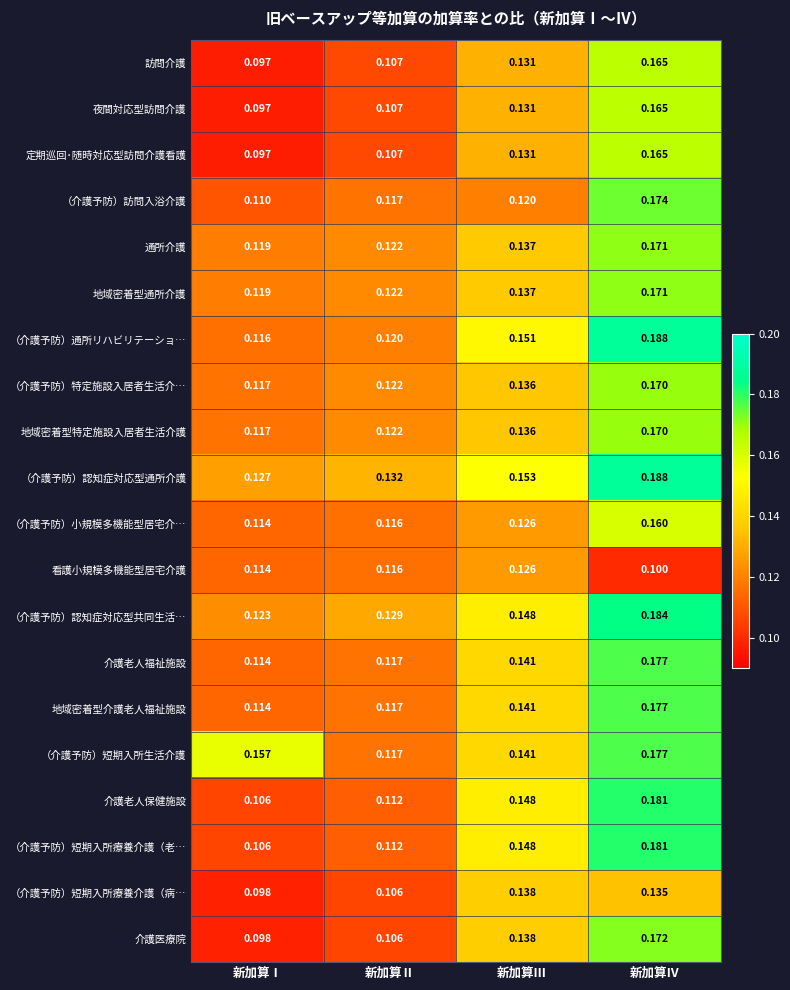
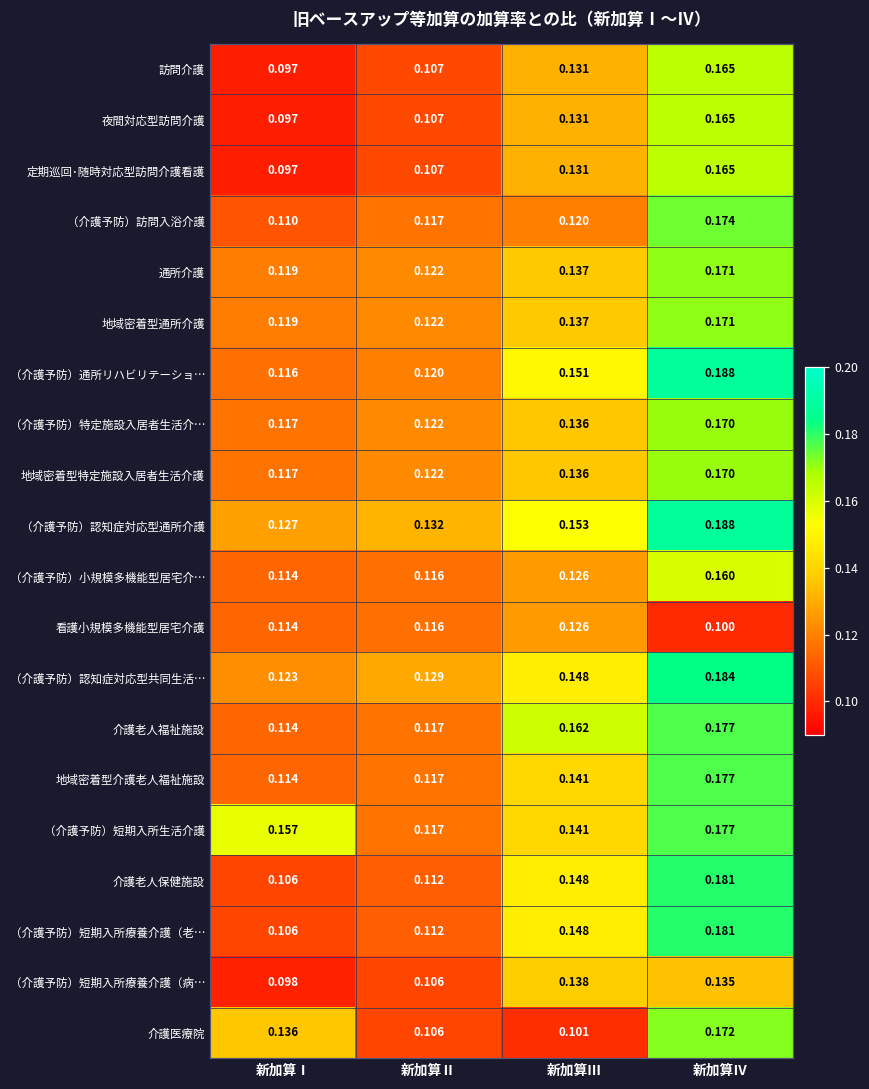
介護老人福祉施設, 新加算Ⅲ: 0.141 -> 0.162
介護医療院, 新加算Ⅰ: 0.098 -> 0.136
介護医療院, 新加算Ⅲ: 0.138 -> 0.101
